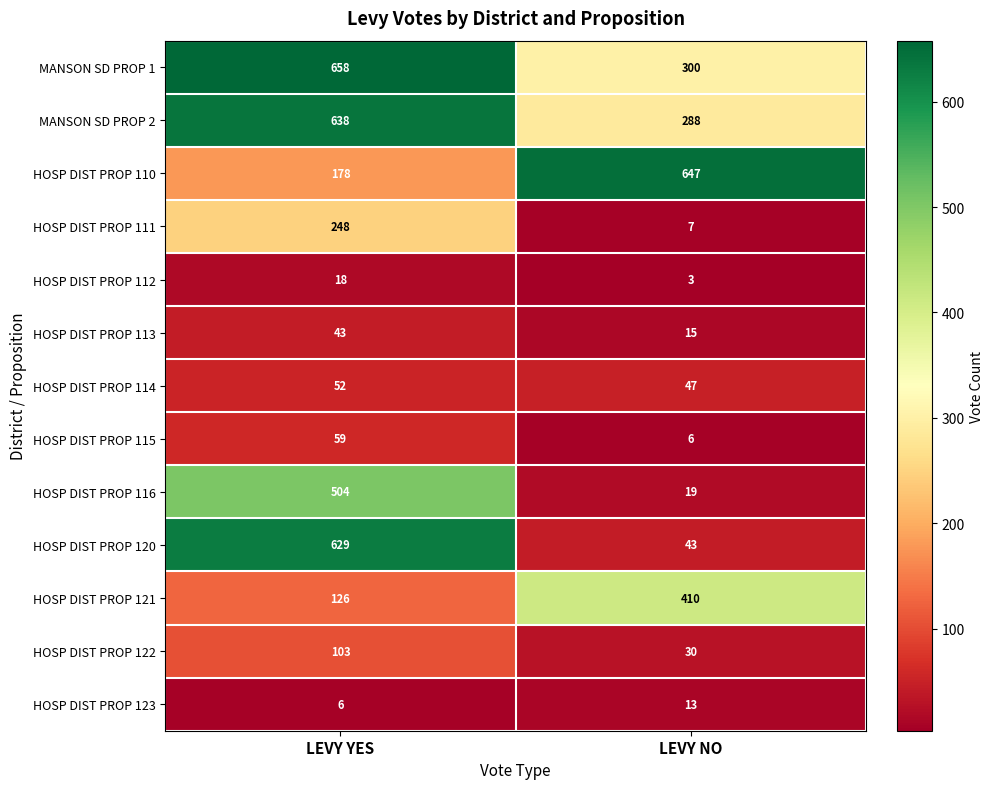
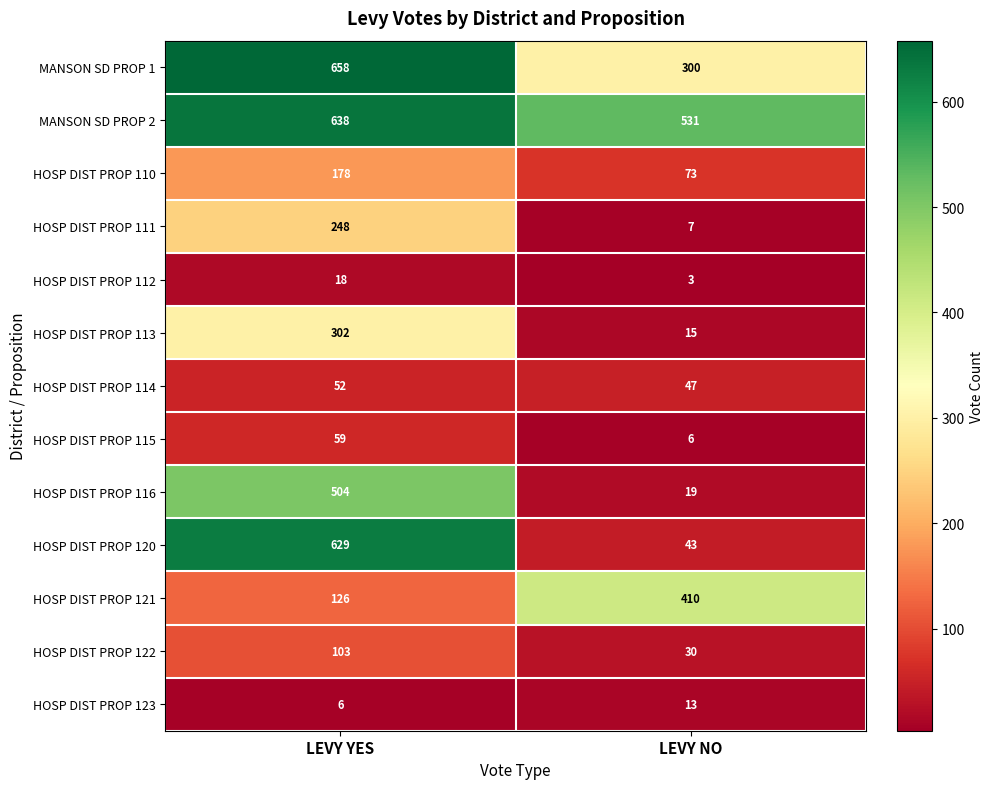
MANSON SD PROP 2, LEVY NO: 288 -> 531
HOSP DIST PROP 110, LEVY NO: 647 -> 73
HOSP DIST PROP 113, LEVY YES: 43 -> 302
